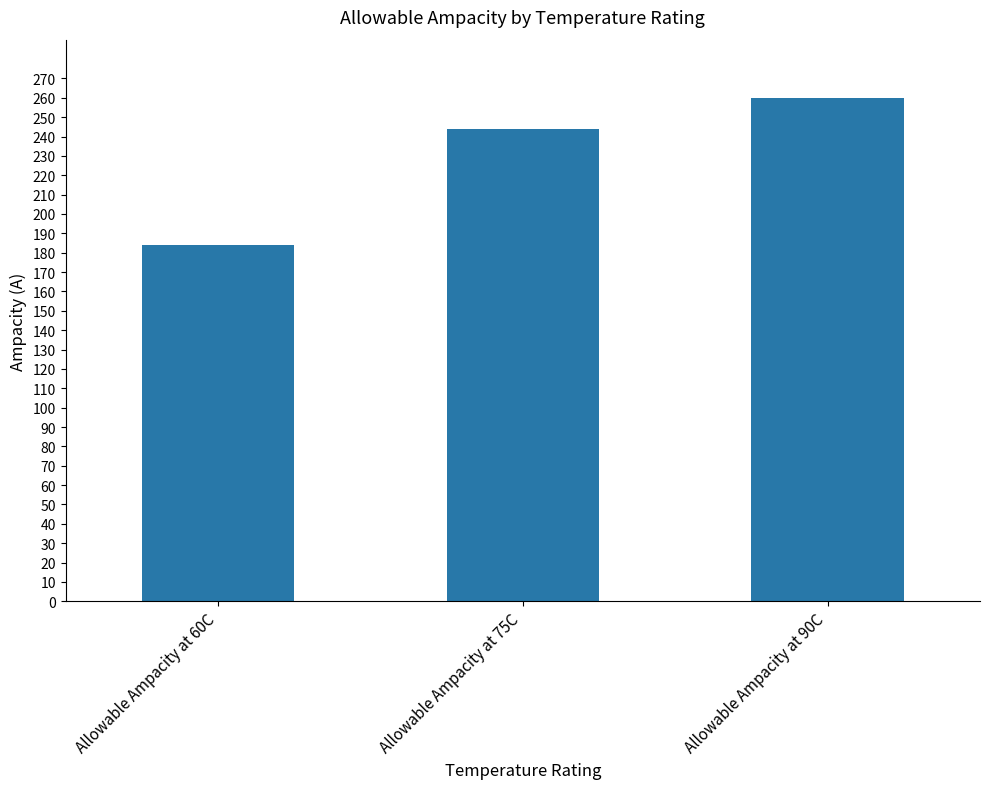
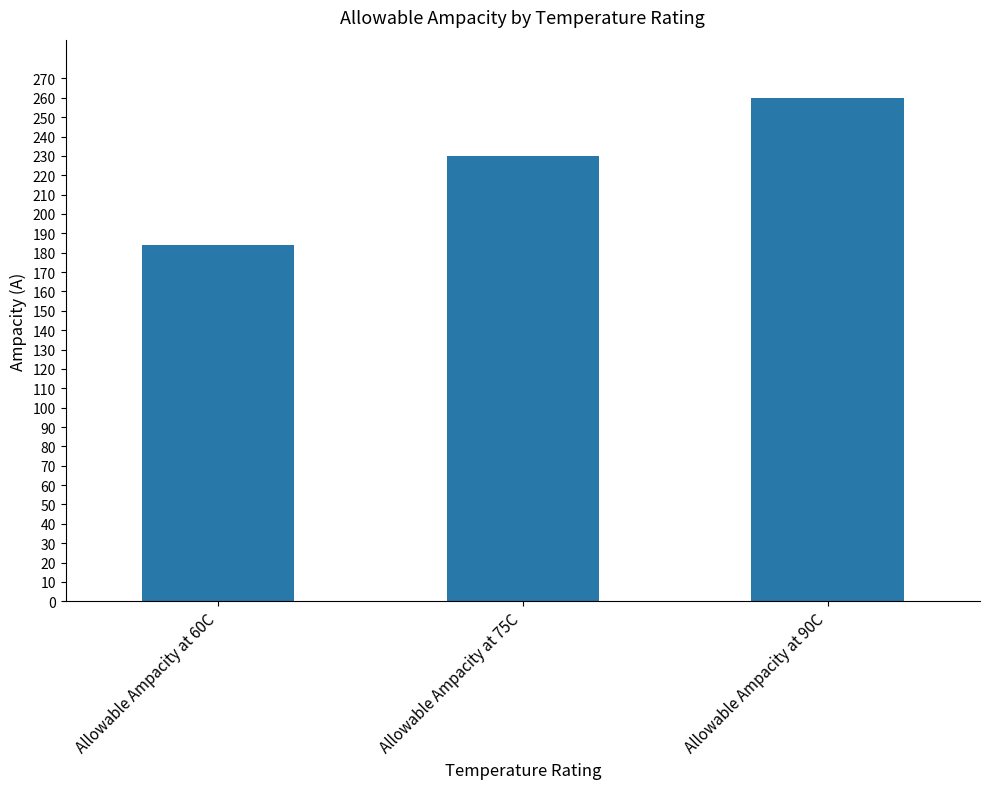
Allowable Ampacity at 75C: 244 -> 230
